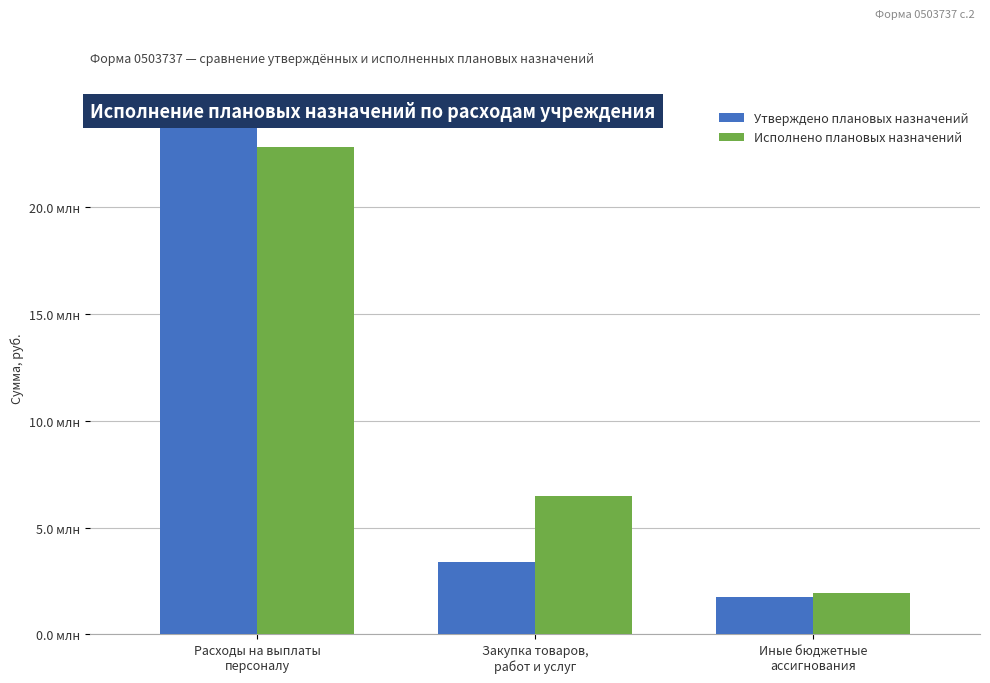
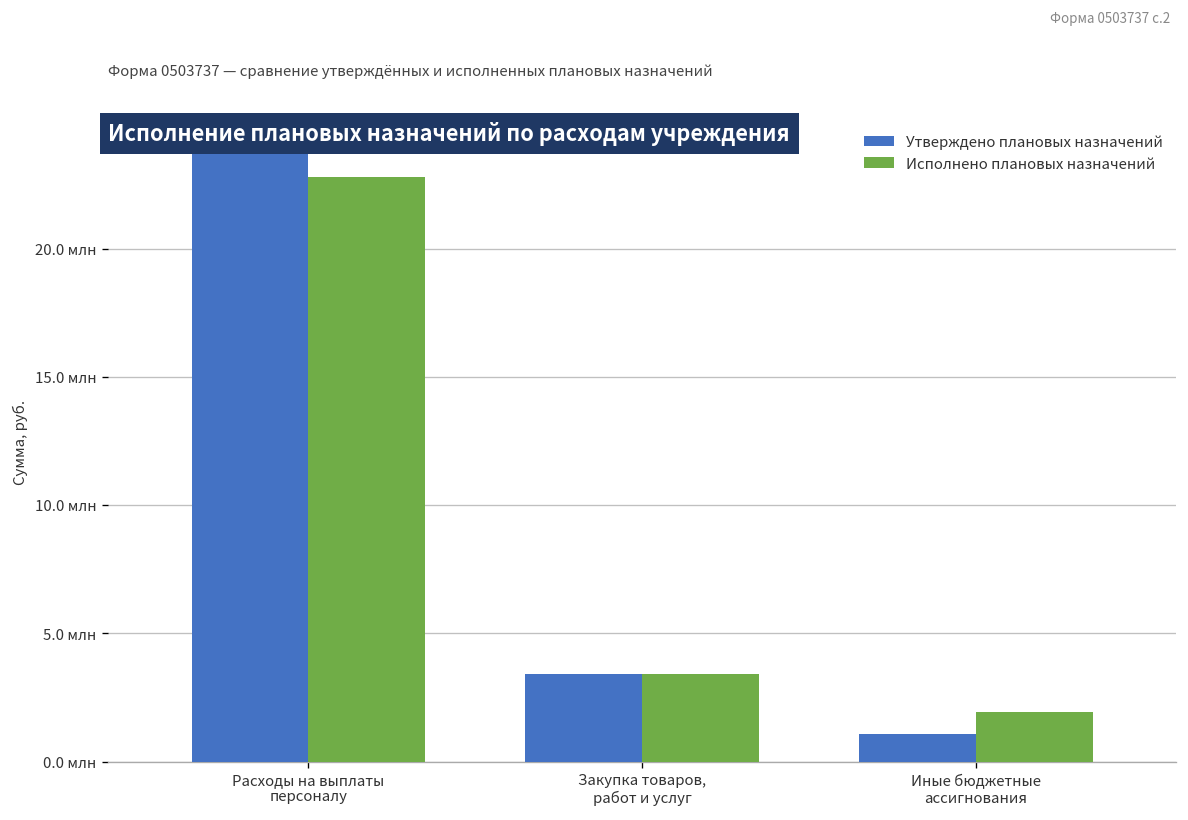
Исполнено плановых назначений, Закупка товаров, работ и услуг: 6.5 млн -> 3.4 млн
Утверждено плановых назначений, Иные бюджетные ассигнования: 1.7 млн -> 1.1 млн
